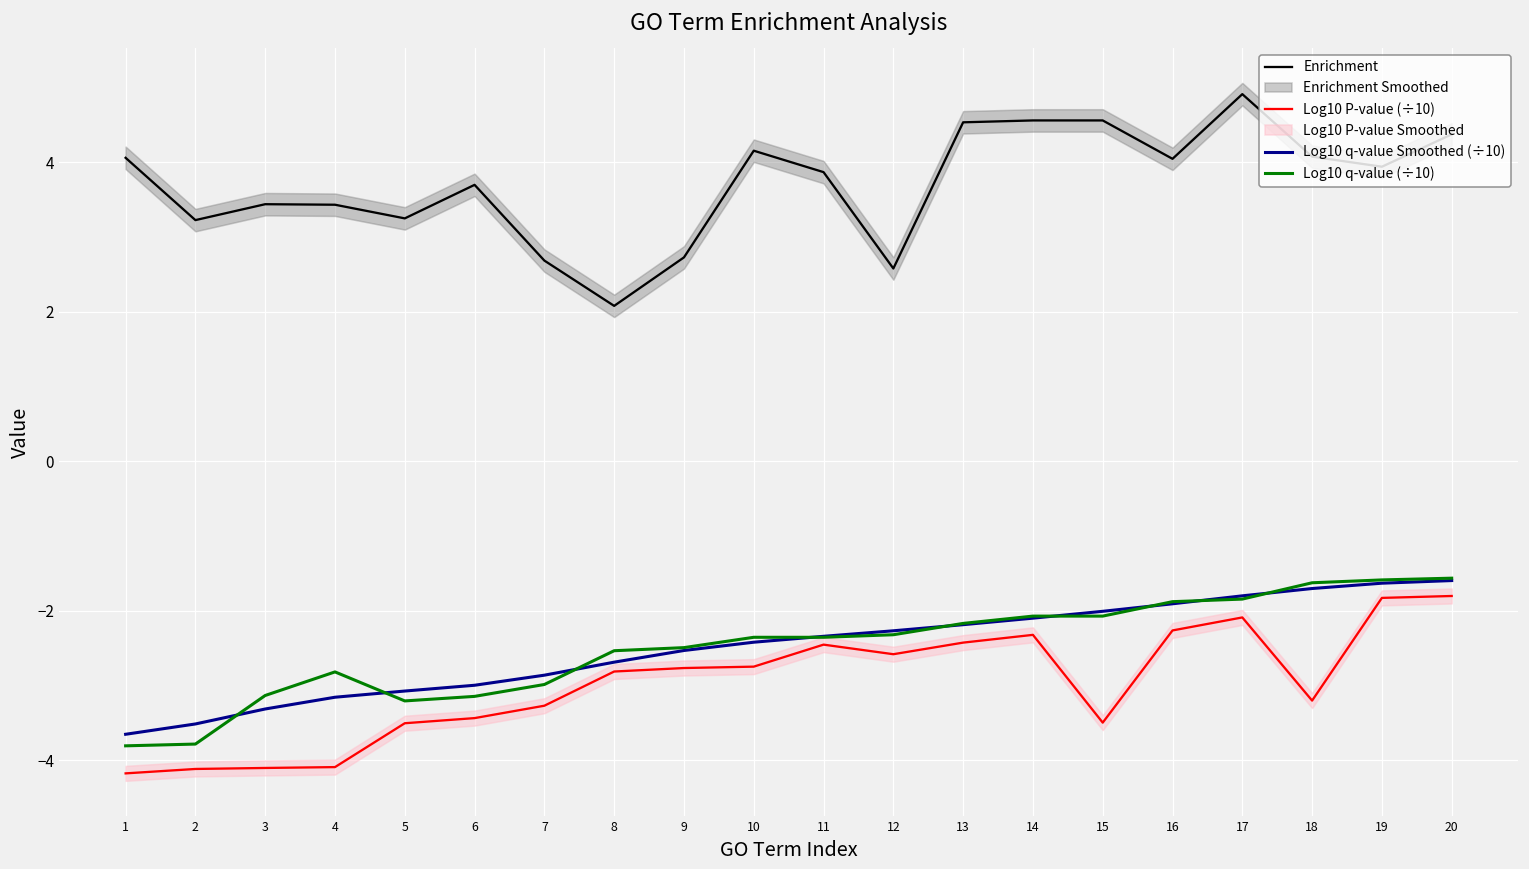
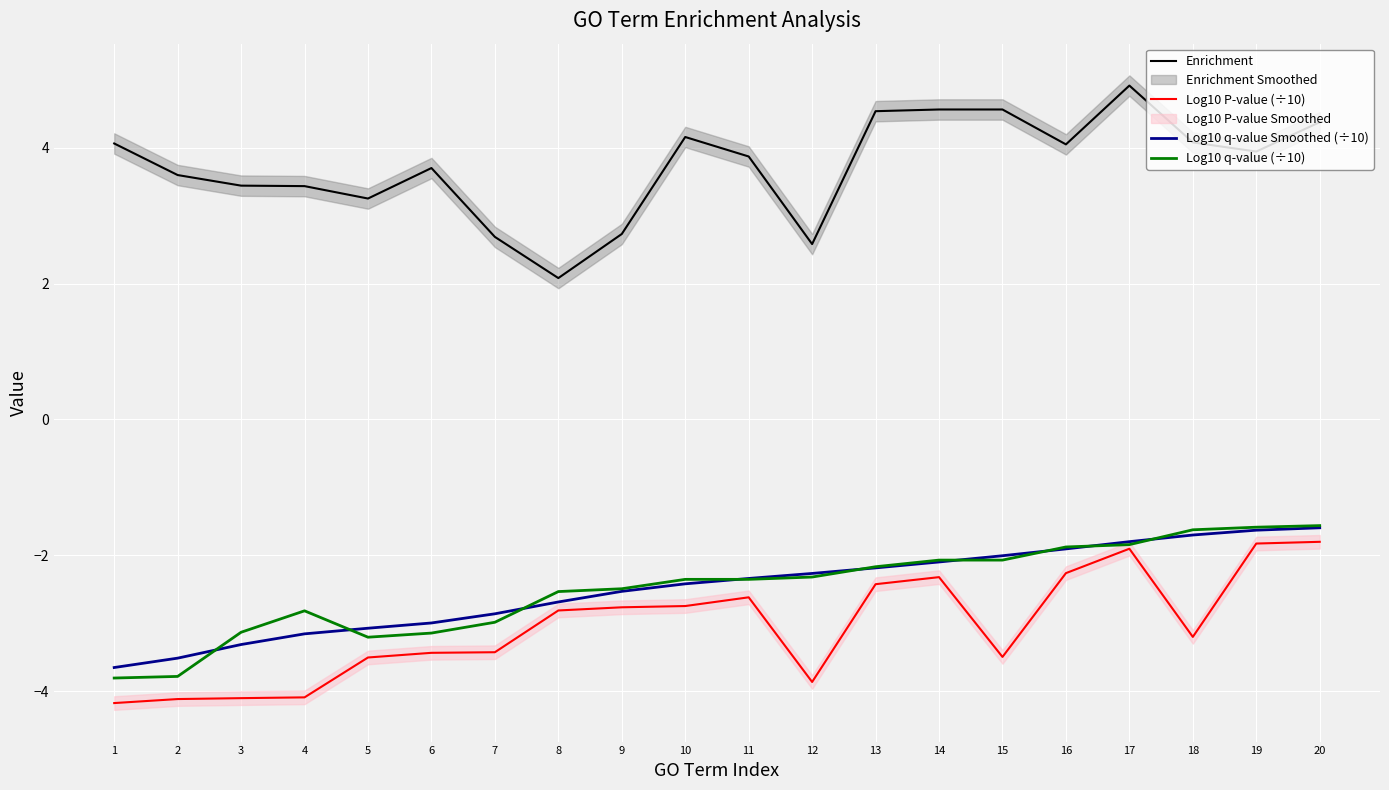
Enrichment, 2: 3.2 -> 3.6
Log10 P-value (÷10), 7: -3.3 -> -3.4
Log10 P-value (÷10), 11: -2.5 -> -2.6
Log10 P-value (÷10), 12: -2.6 -> -3.9
Log10 P-value (÷10), 17: -2.1 -> -1.9
